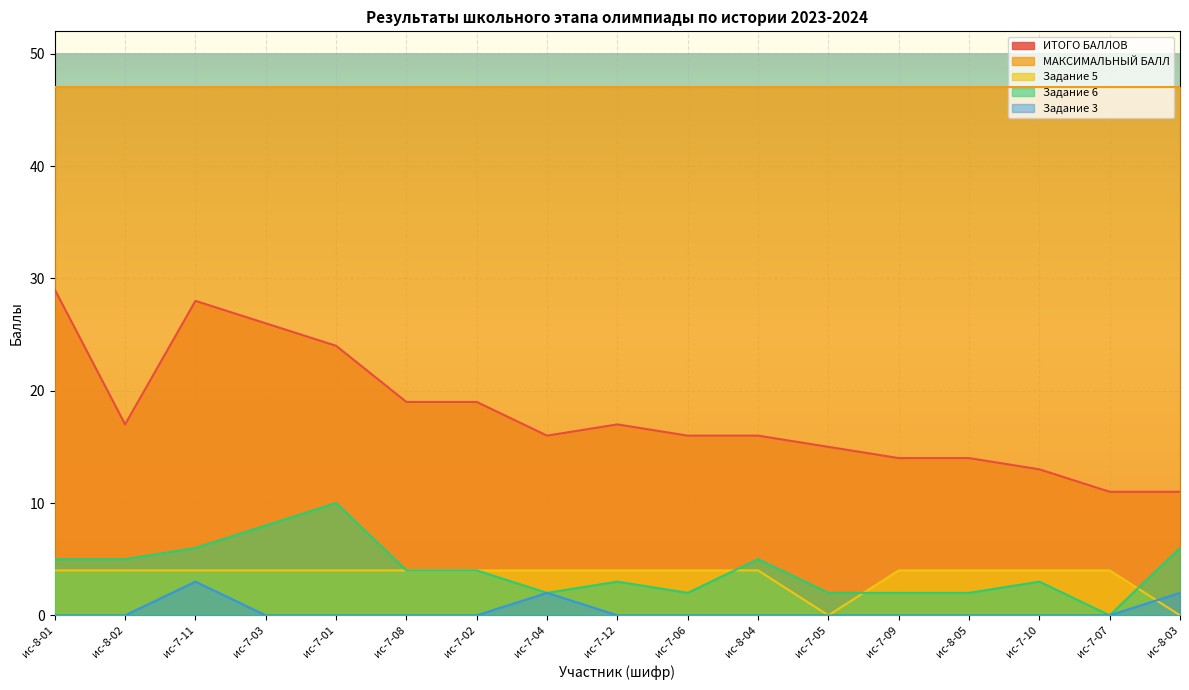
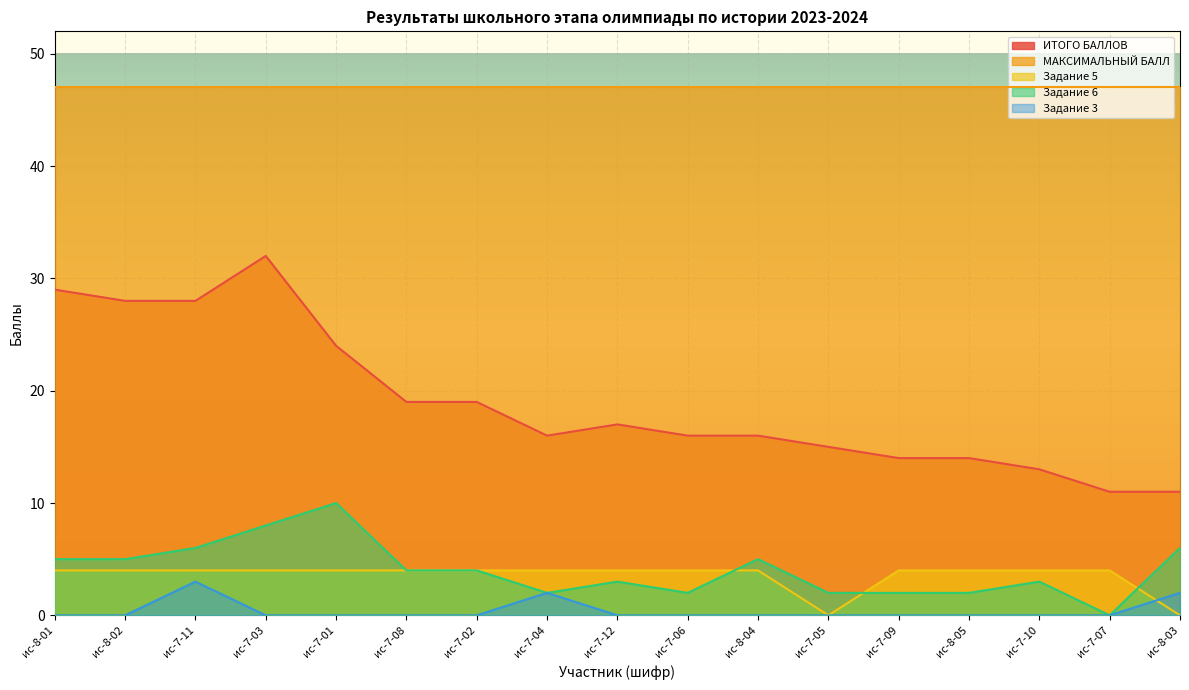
ИТОГО БАЛЛОВ, ис-8-02: 17 -> 28
ИТОГО БАЛЛОВ, ис-7-03: 26 -> 32
